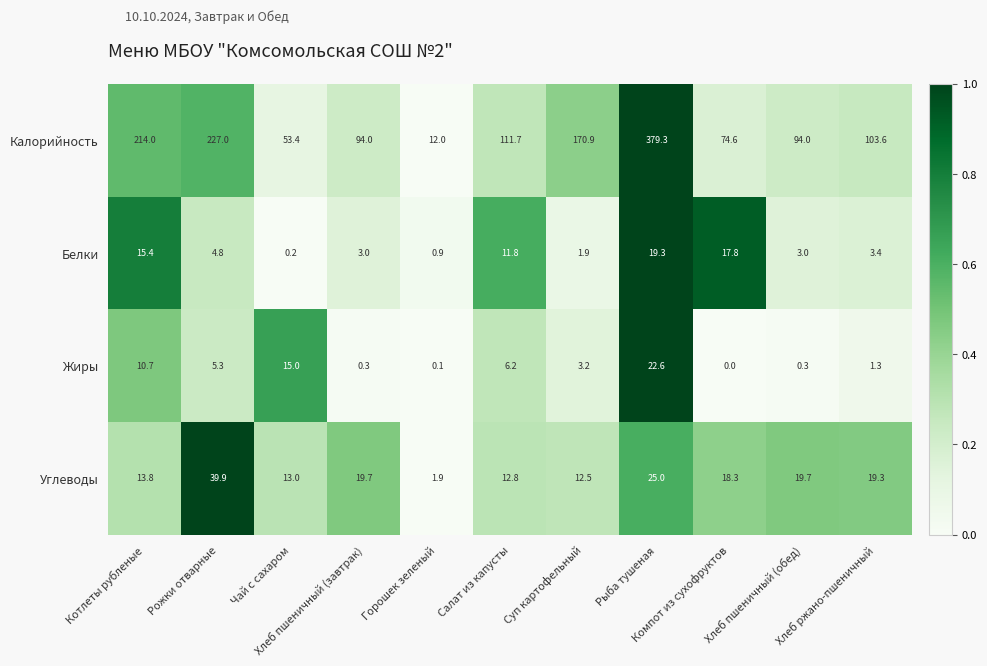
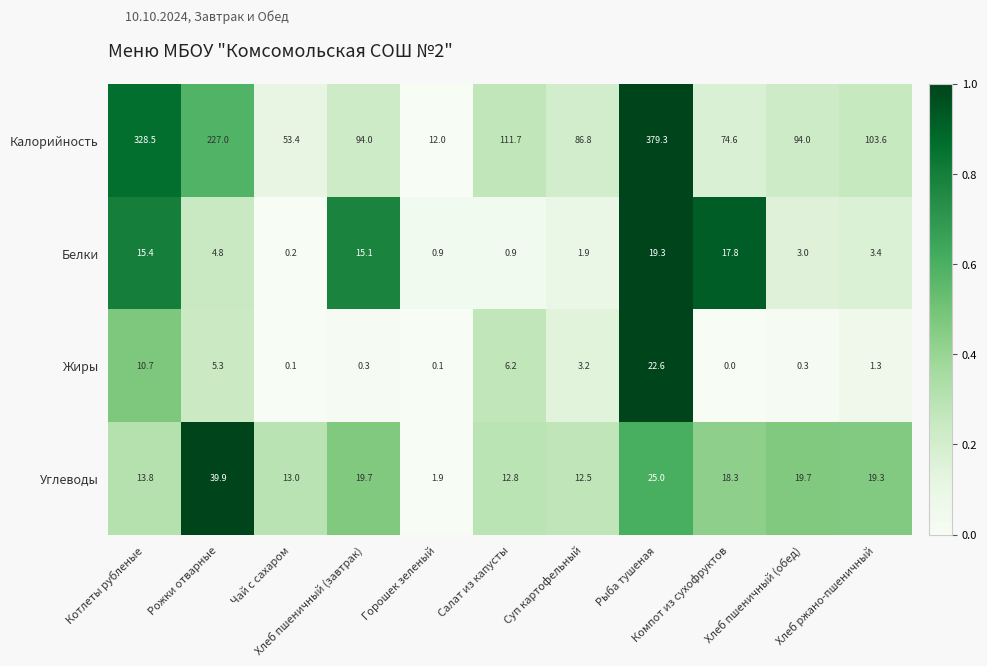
Калорийность, Котлеты рубленые: 214.0 -> 328.5
Калорийность, Суп картофельный: 170.9 -> 86.8
Белки, Хлеб пшеничный (завтрак): 3.0 -> 15.1
Белки, Салат из капусты: 11.8 -> 0.9
Жиры, Чай с сахаром: 15.0 -> 0.1
